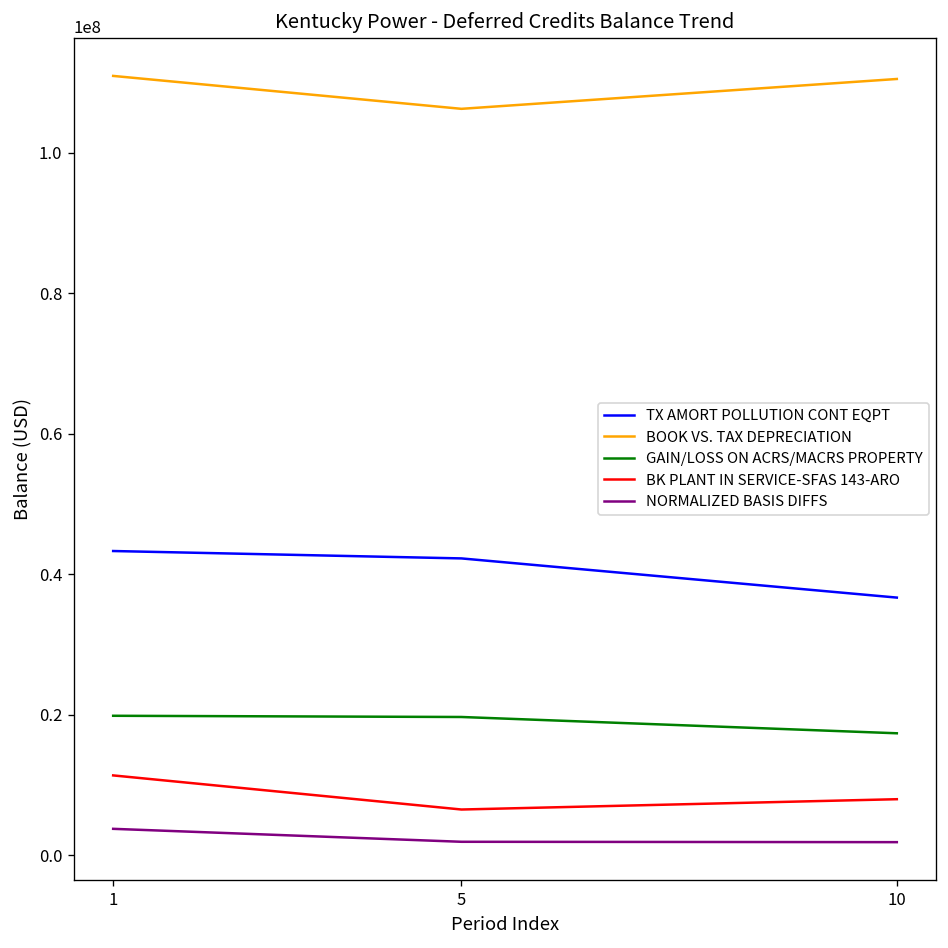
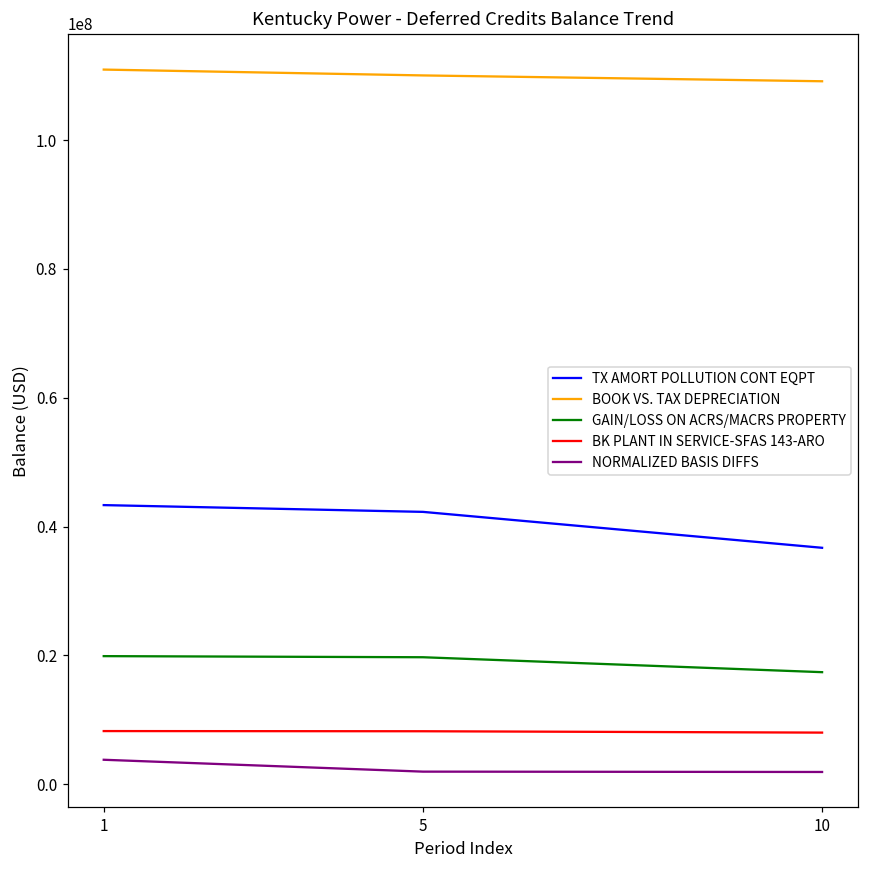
BK PLANT IN SERVICE-SFAS 143-ARO, 1: 11000000 -> 8000000
BOOK VS. TAX DEPRECIATION, 5: 106000000 -> 110000000
BK PLANT IN SERVICE-SFAS 143-ARO, 5: 7000000 -> 8000000
BOOK VS. TAX DEPRECIATION, 10: 111000000 -> 109000000
